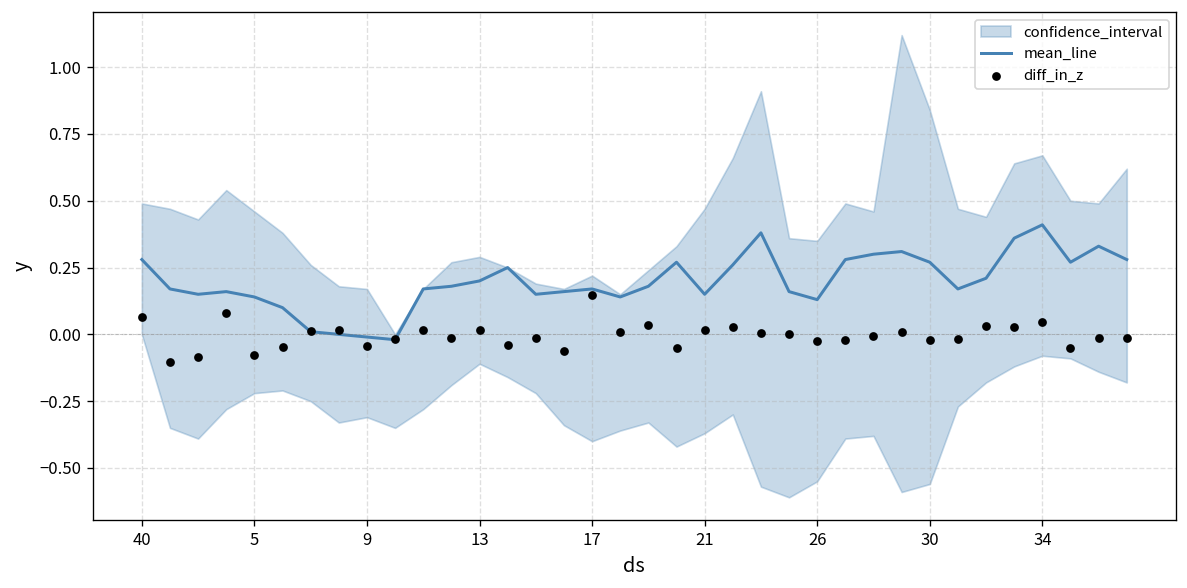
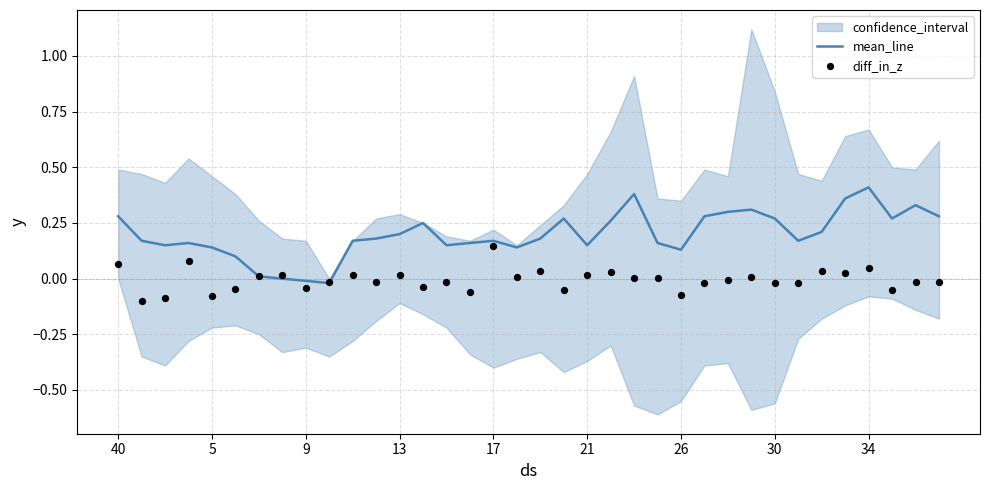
diff_in_z, 26: -0.03 -> -0.07
